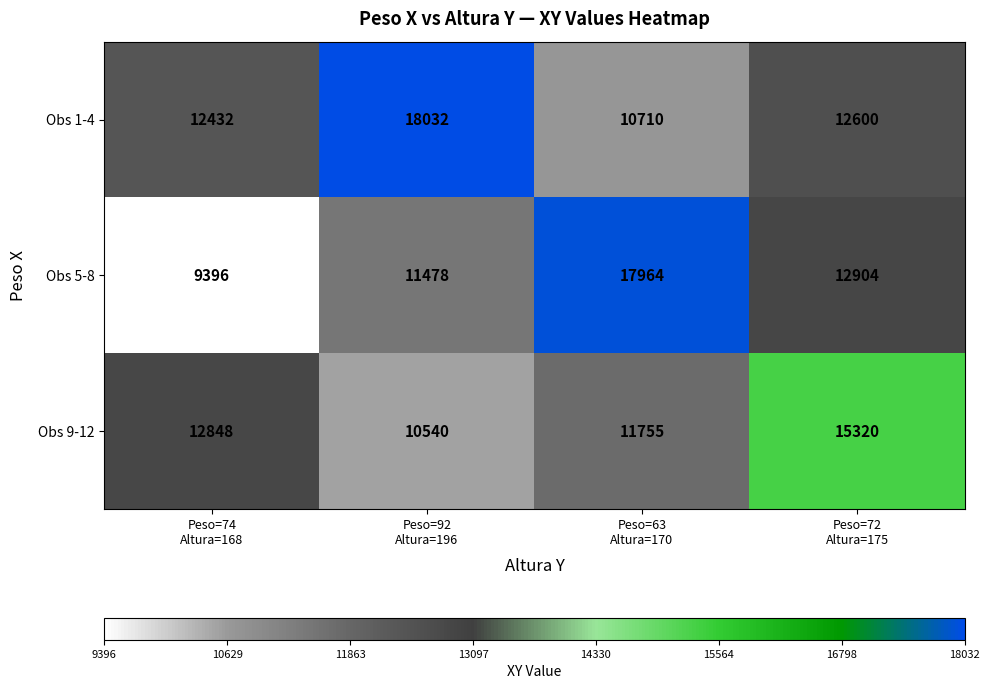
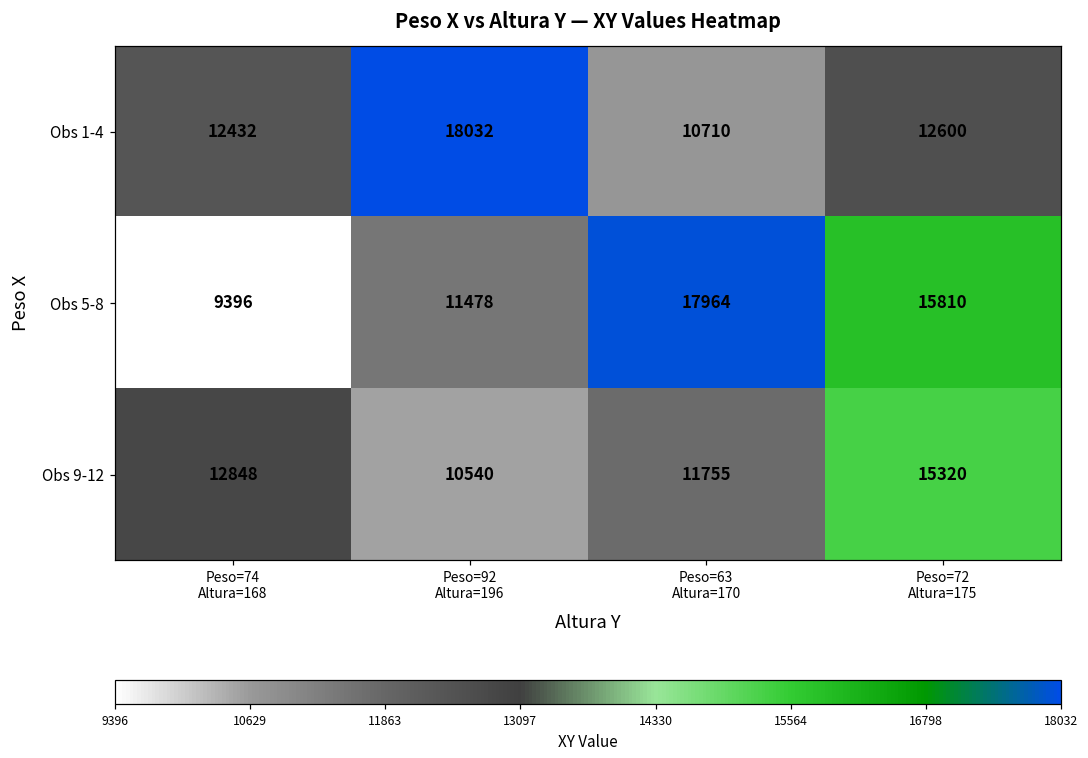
Obs 5-8, Peso=72 Altura=175: 12904 -> 15810
